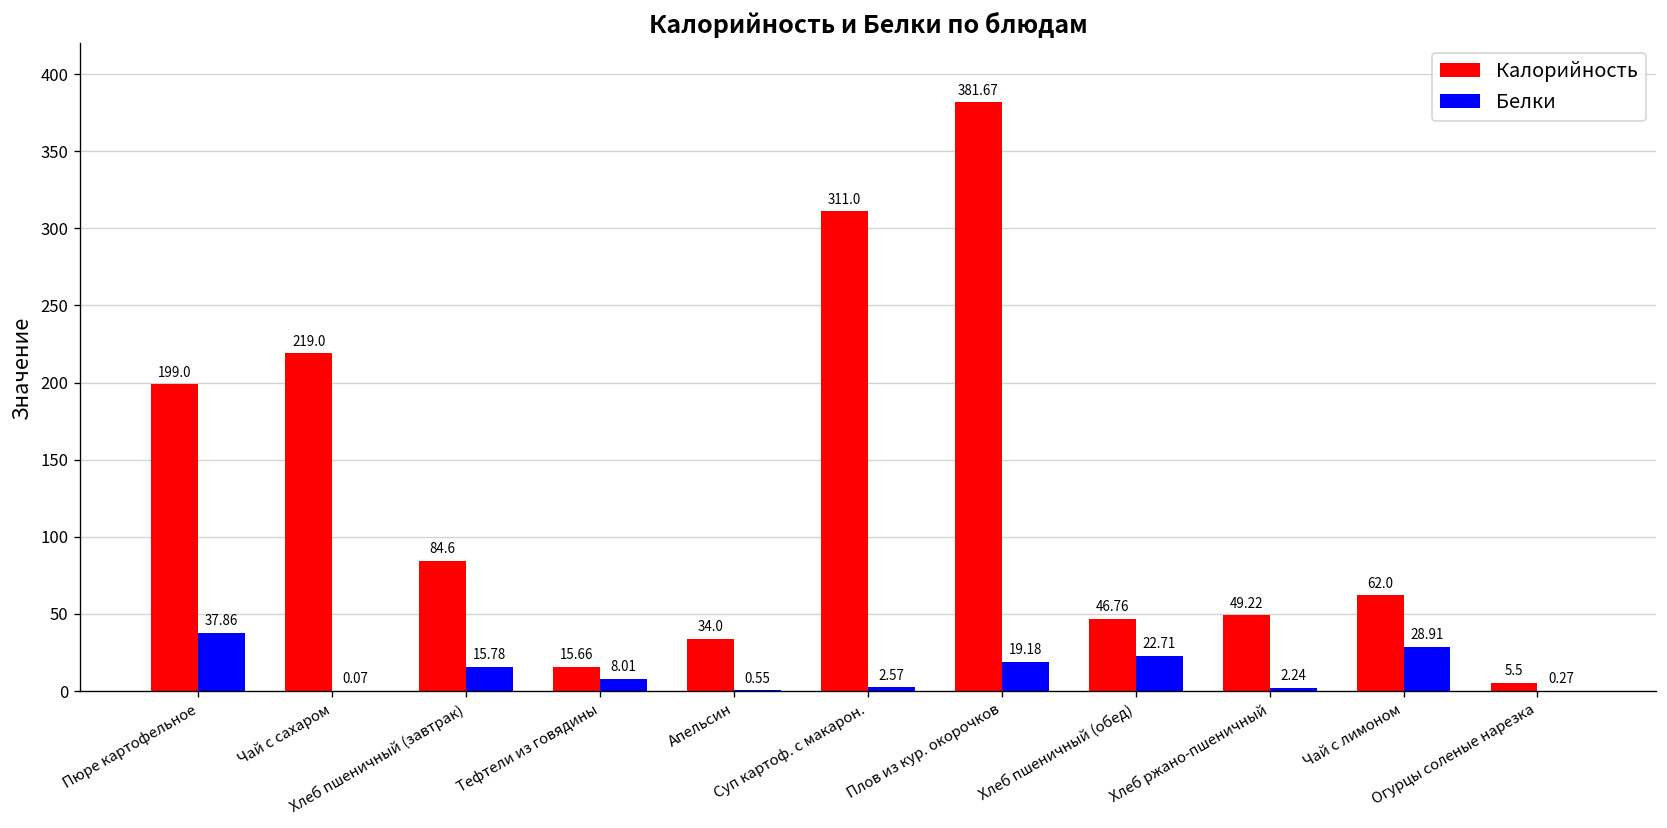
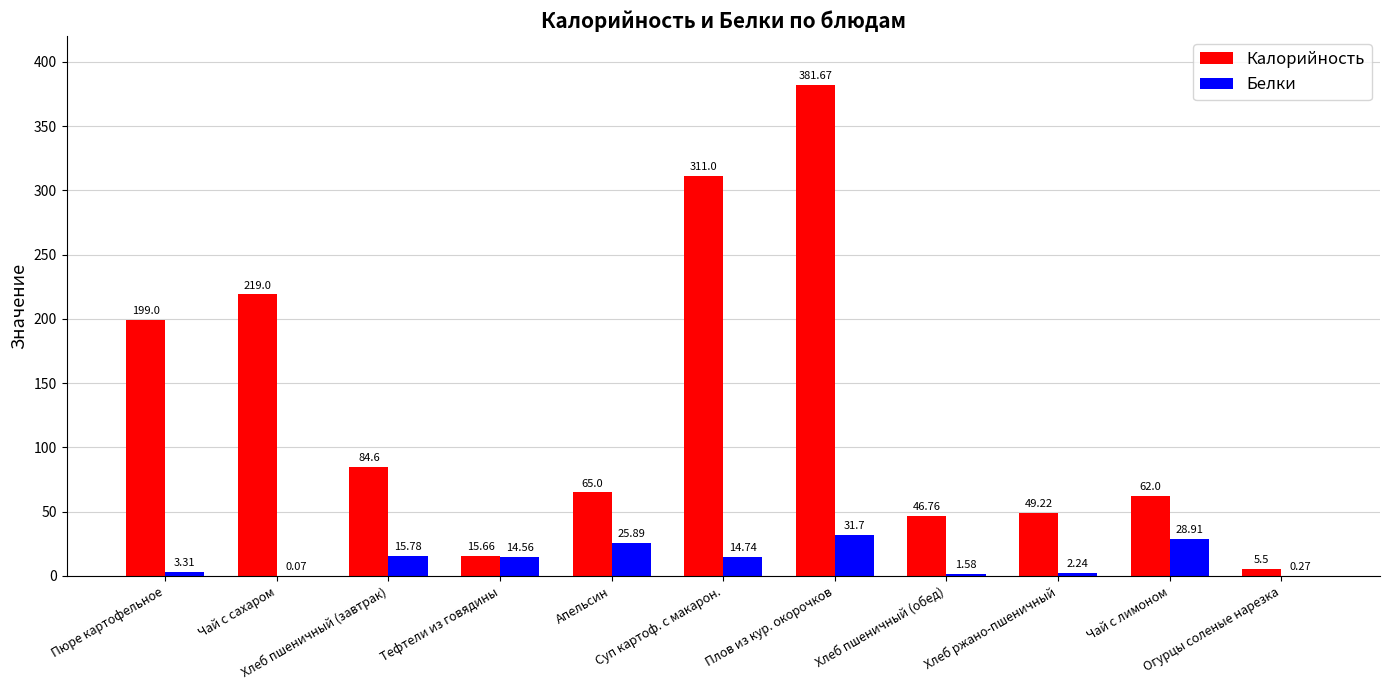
Белки, Пюре картофельное: 37.86 -> 3.31
Белки, Тефтели из говядины: 8.01 -> 14.56
Калорийность, Апельсин: 34.0 -> 65.0
Белки, Апельсин: 0.55 -> 25.89
Белки, Суп картоф. с макарон.: 2.57 -> 14.74
Белки, Плов из кур. окорочков: 19.18 -> 31.7
Белки, Хлеб пшеничный (обед): 22.71 -> 1.58
